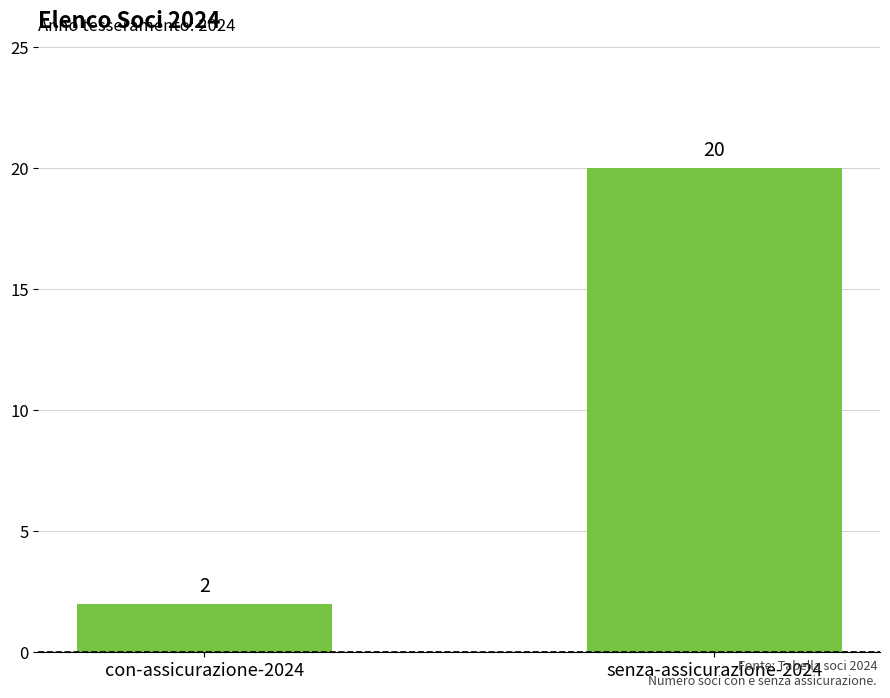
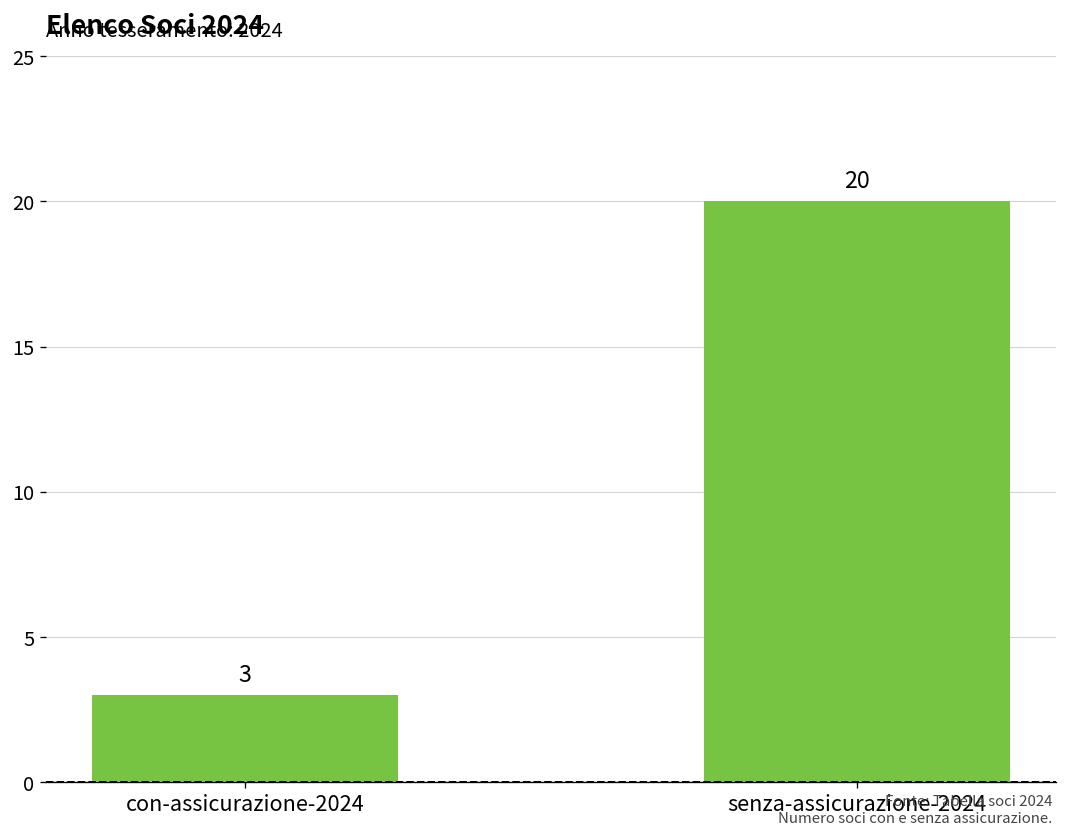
con-assicurazione-2024: 2 -> 3
